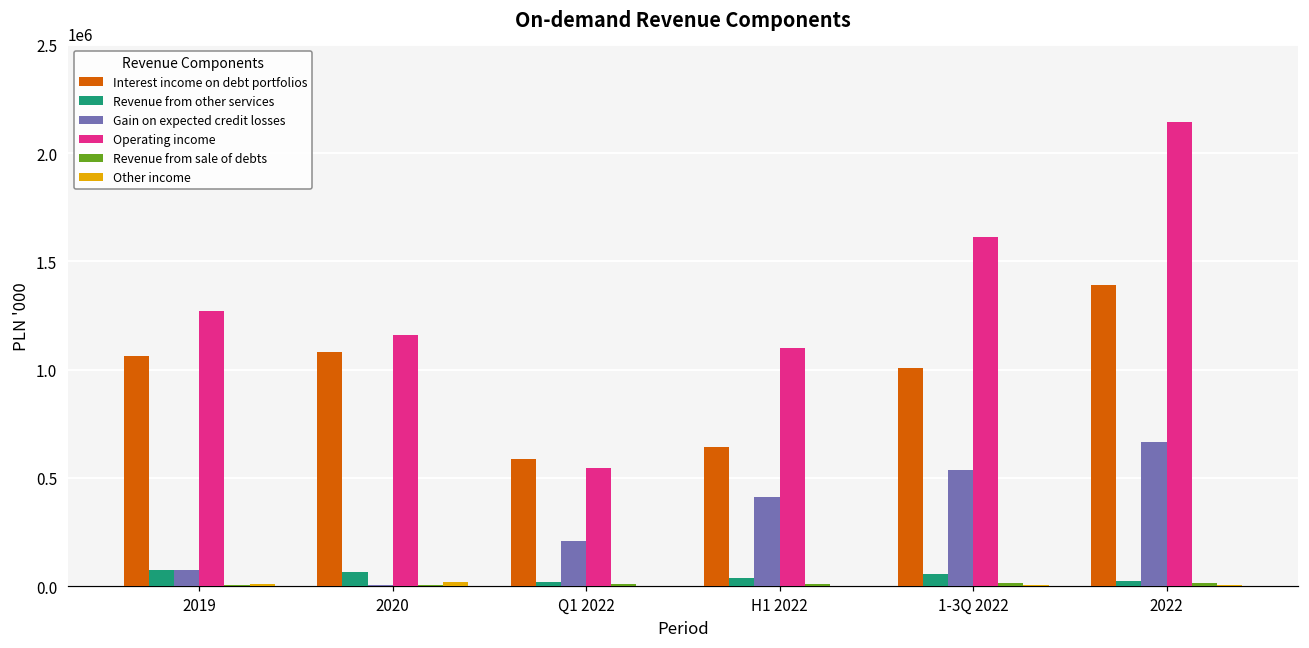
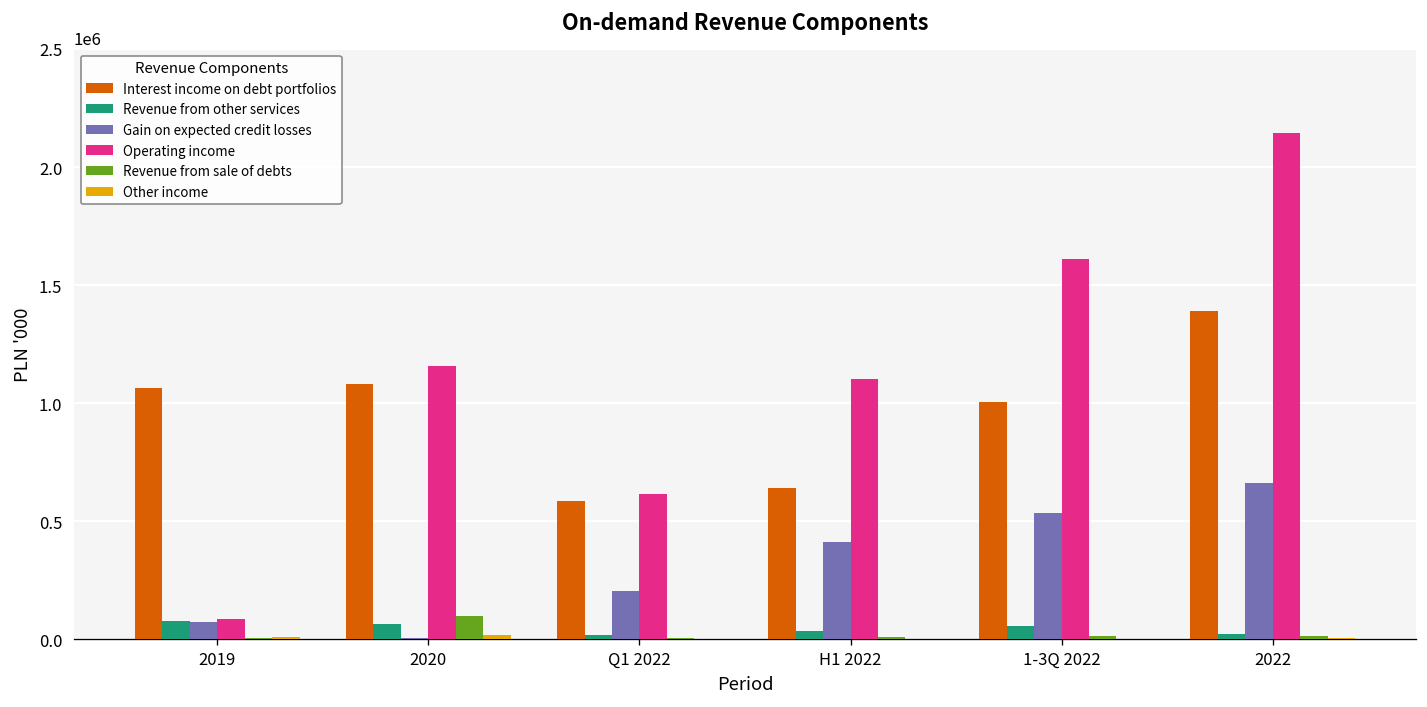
Operating income, 2019: 1270000 -> 90000
Revenue from sale of debts, 2020: 0 -> 100000
Operating income, Q1 2022: 540000 -> 620000
